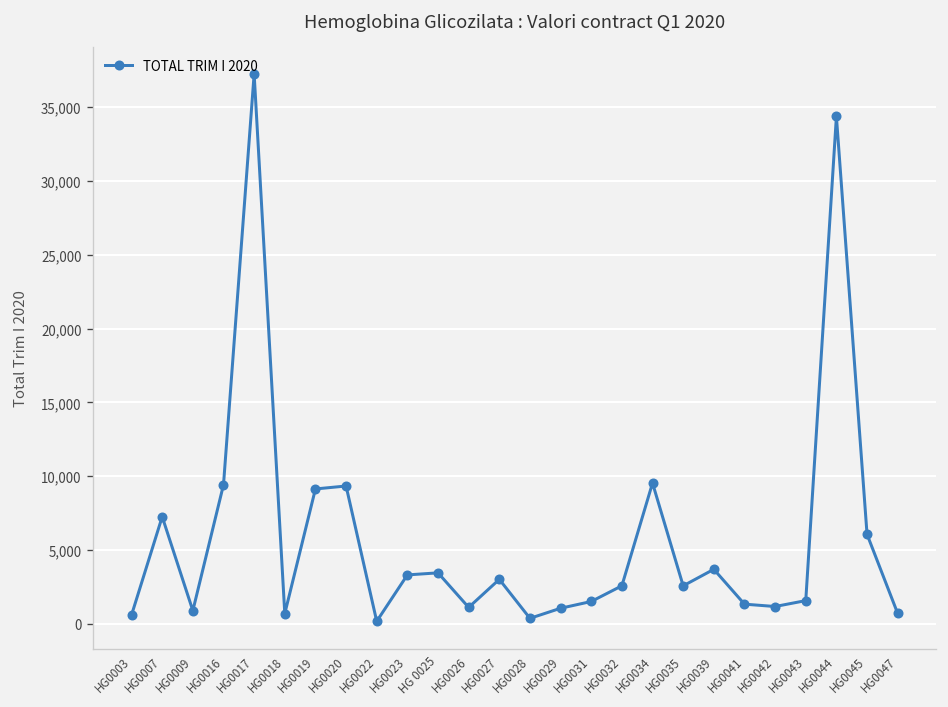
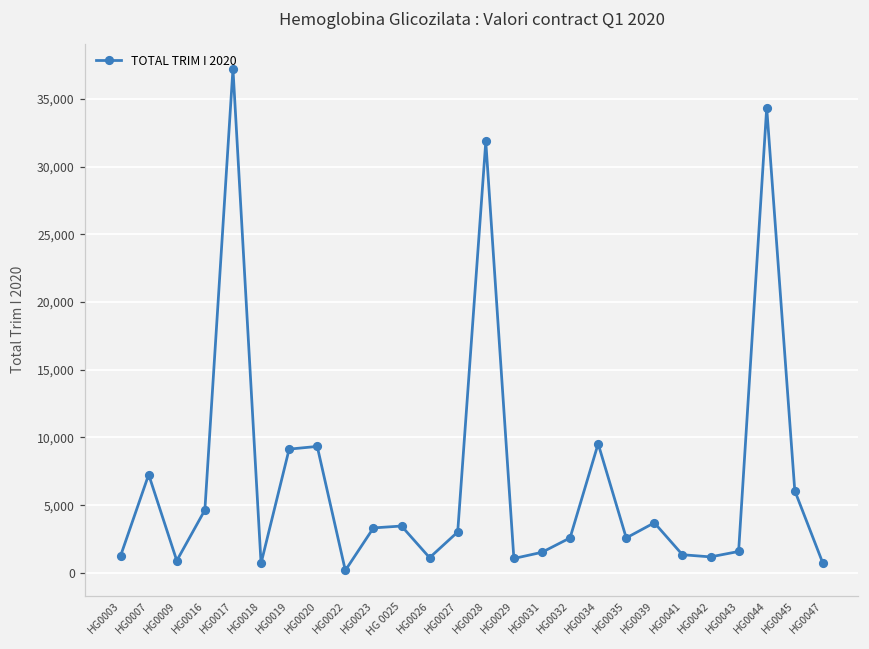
HG0003: 600 -> 1,300
HG0016: 9,400 -> 4,600
HG0028: 400 -> 31,900
